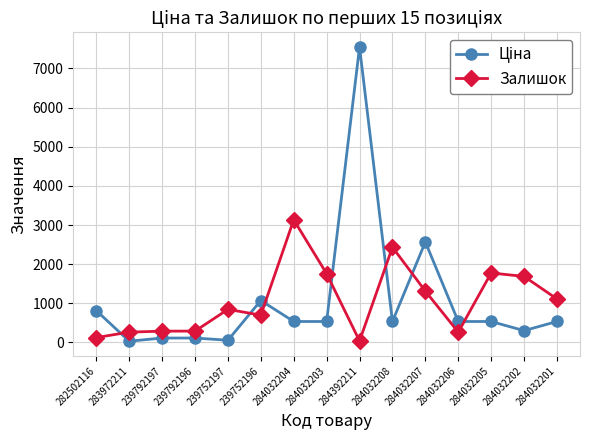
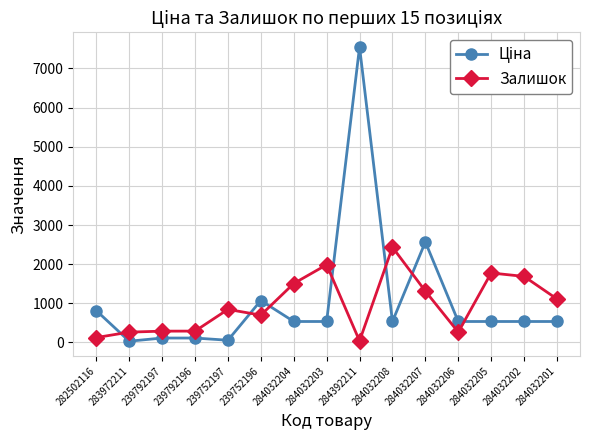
Залишок, 284032204: 3100 -> 1500
Залишок, 284032203: 1800 -> 2000
Ціна, 284032202: 300 -> 500
